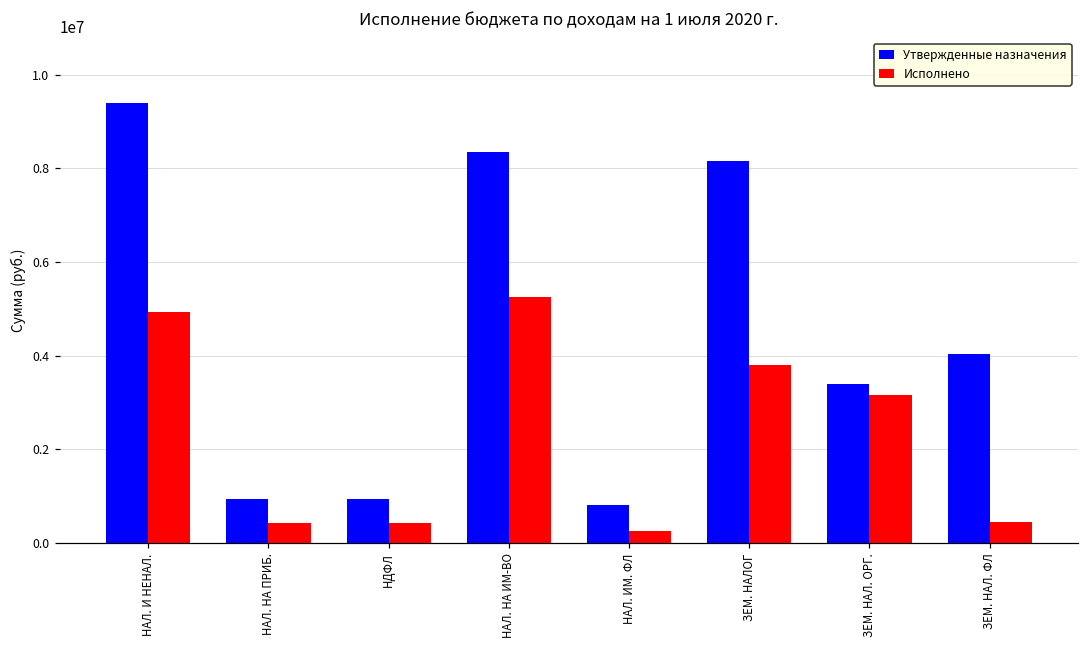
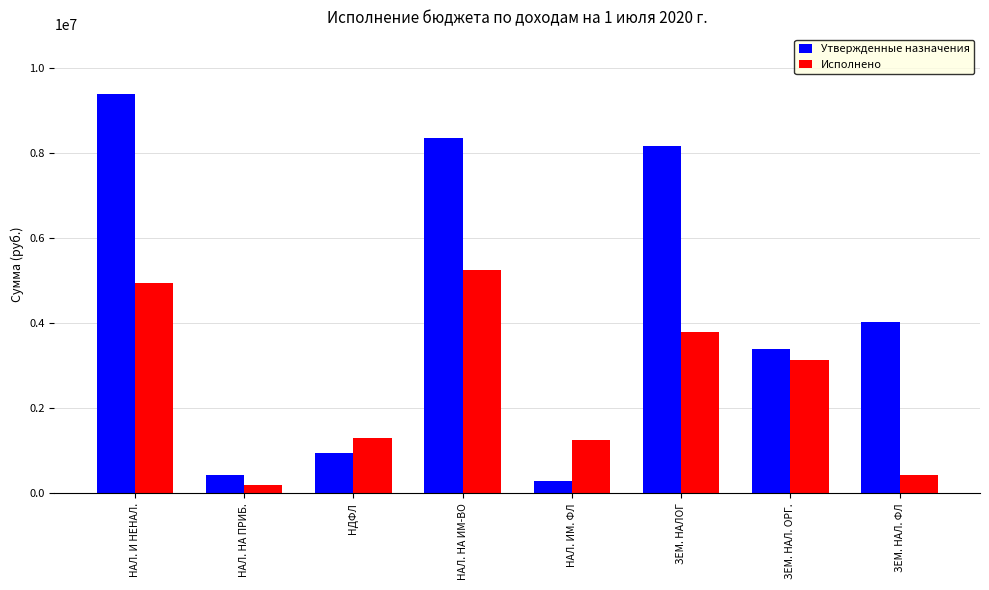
Утвержденные назначения, НАЛ. НА ПРИБ.: 900000 -> 400000
Исполнено, НАЛ. НА ПРИБ.: 400000 -> 200000
Исполнено, НДФЛ: 400000 -> 1300000
Утвержденные назначения, НАЛ. ИМ. ФЛ: 800000 -> 300000
Исполнено, НАЛ. ИМ. ФЛ: 300000 -> 1300000
